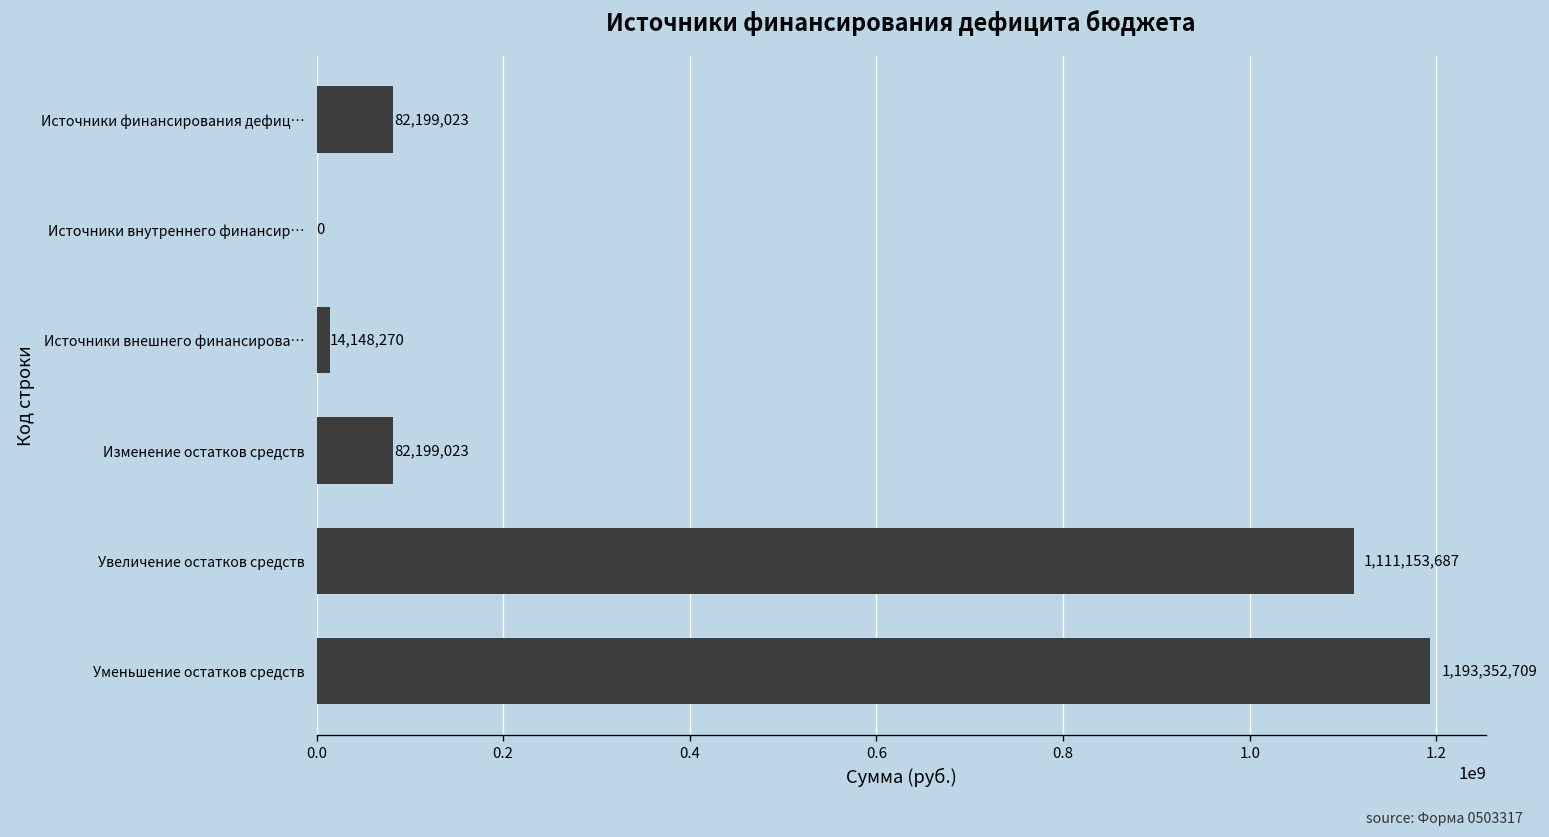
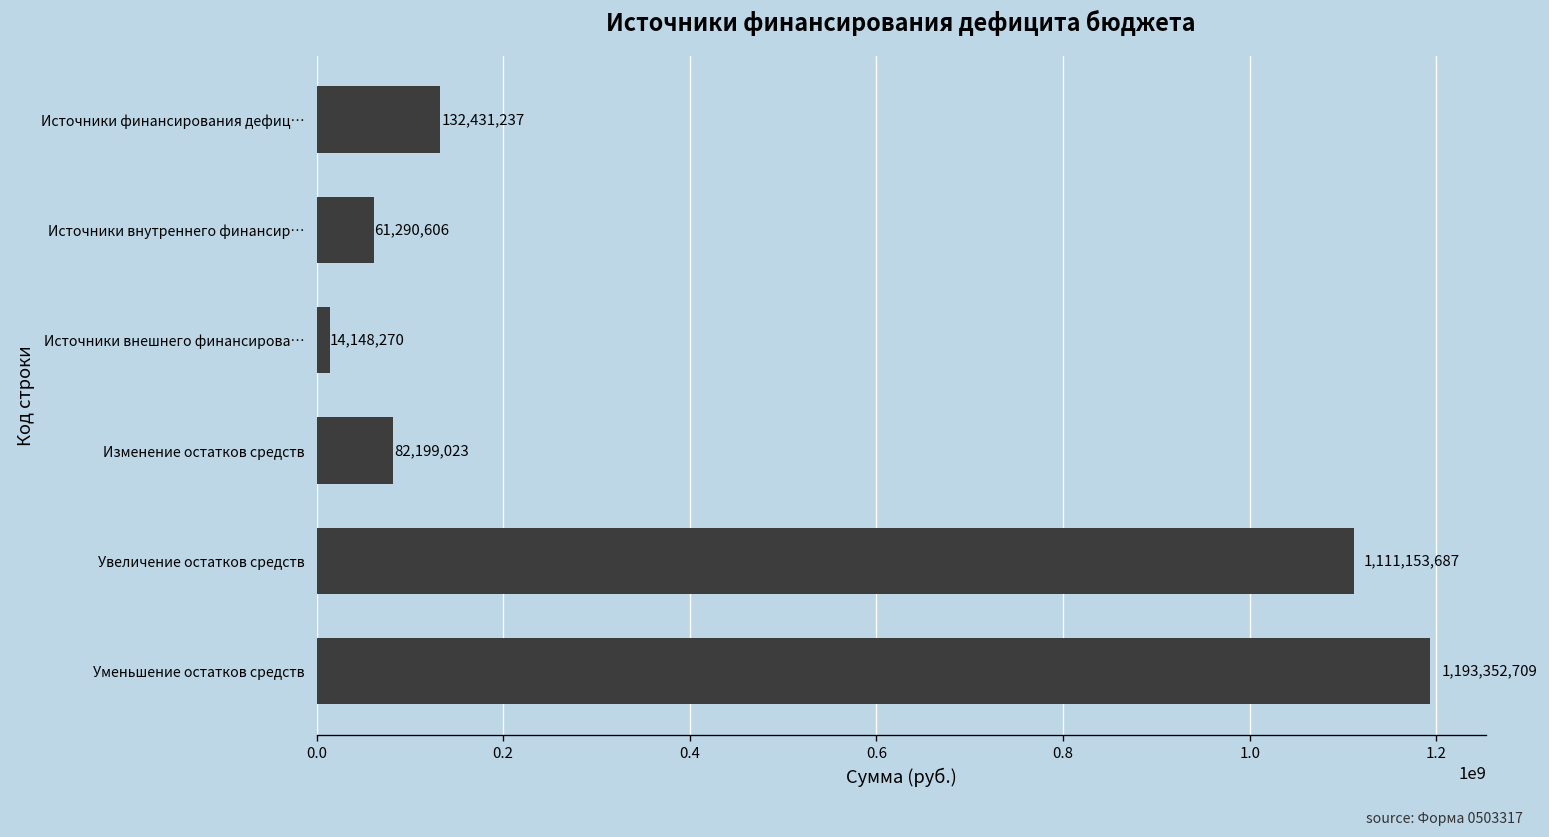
Источники финансирования дефиц…: 82,199,023 -> 132,431,237
Источники внутреннего финансир…: 0 -> 61,290,606
